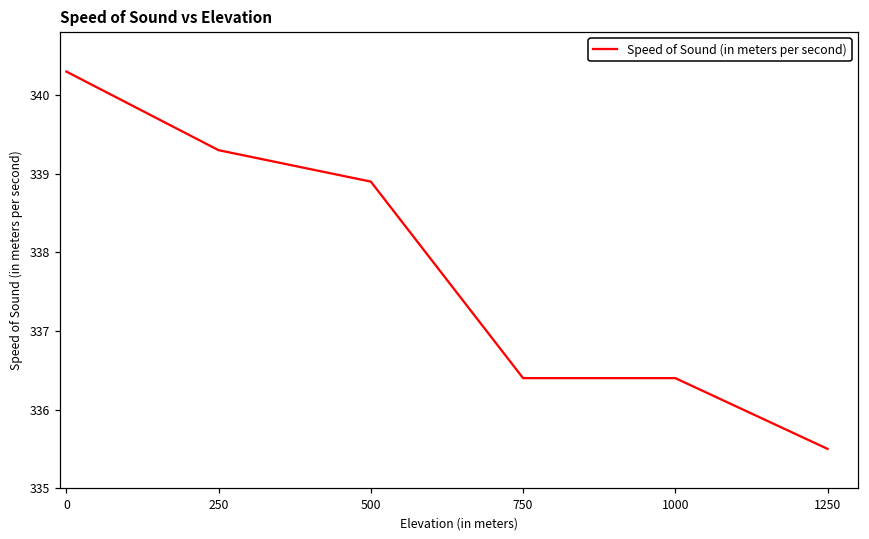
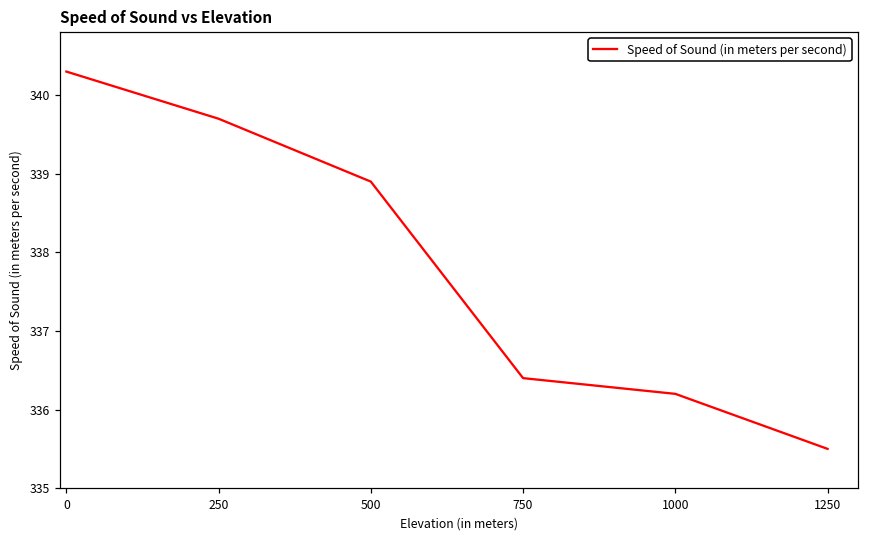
250: 339.3 -> 339.7
1000: 336.4 -> 336.2
